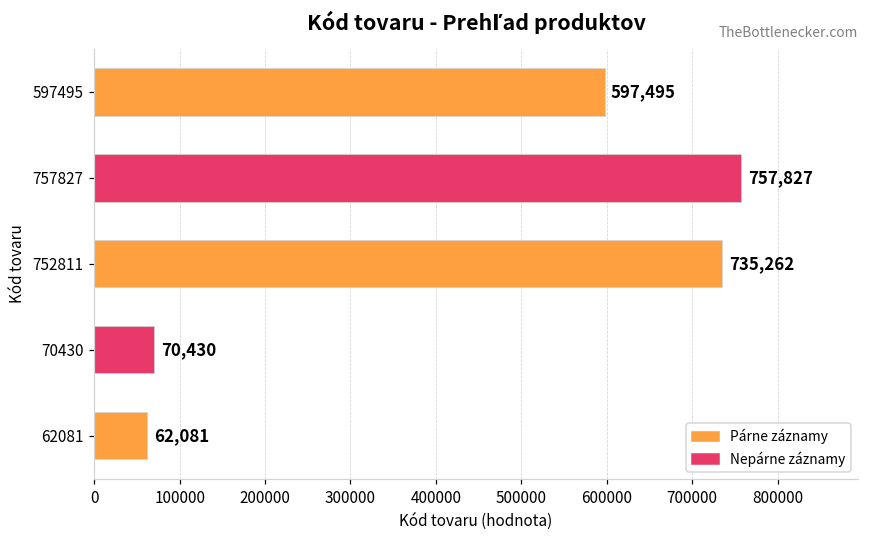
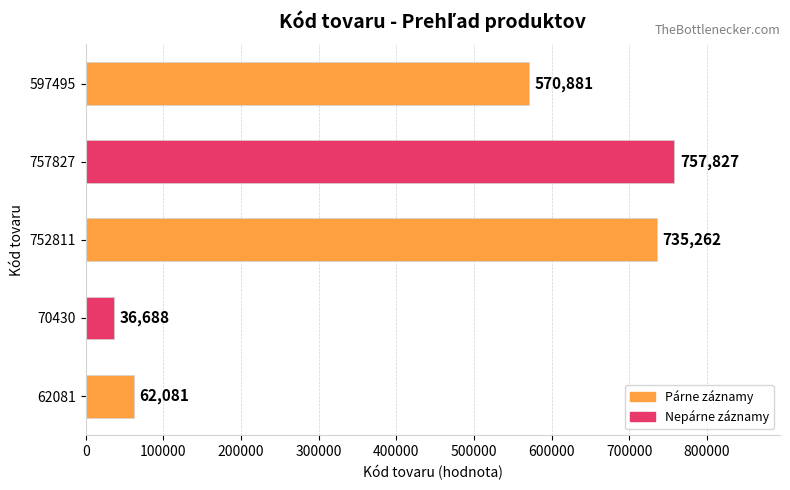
597495: 597,495 -> 570,881
70430: 70,430 -> 36,688
